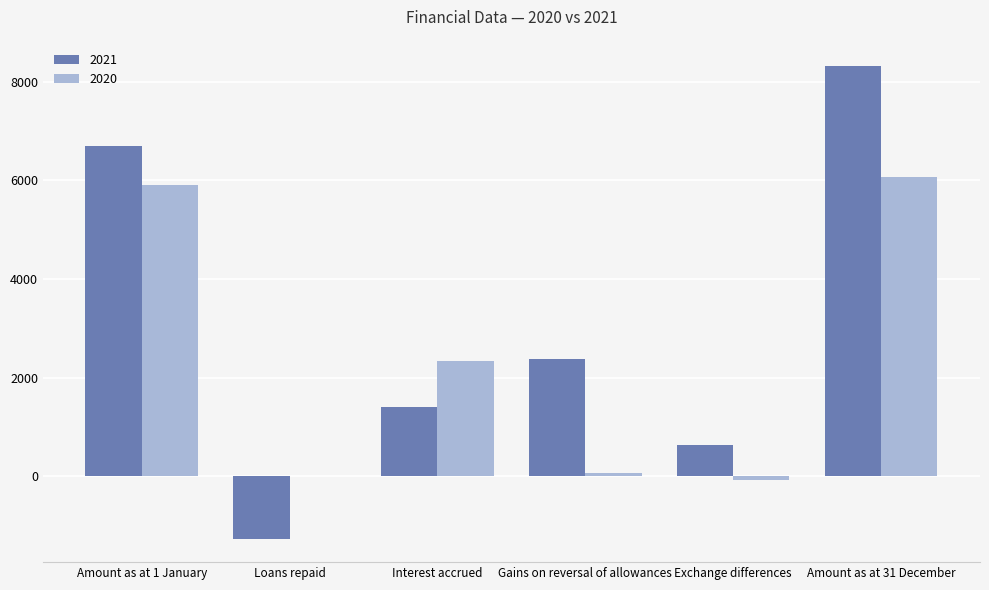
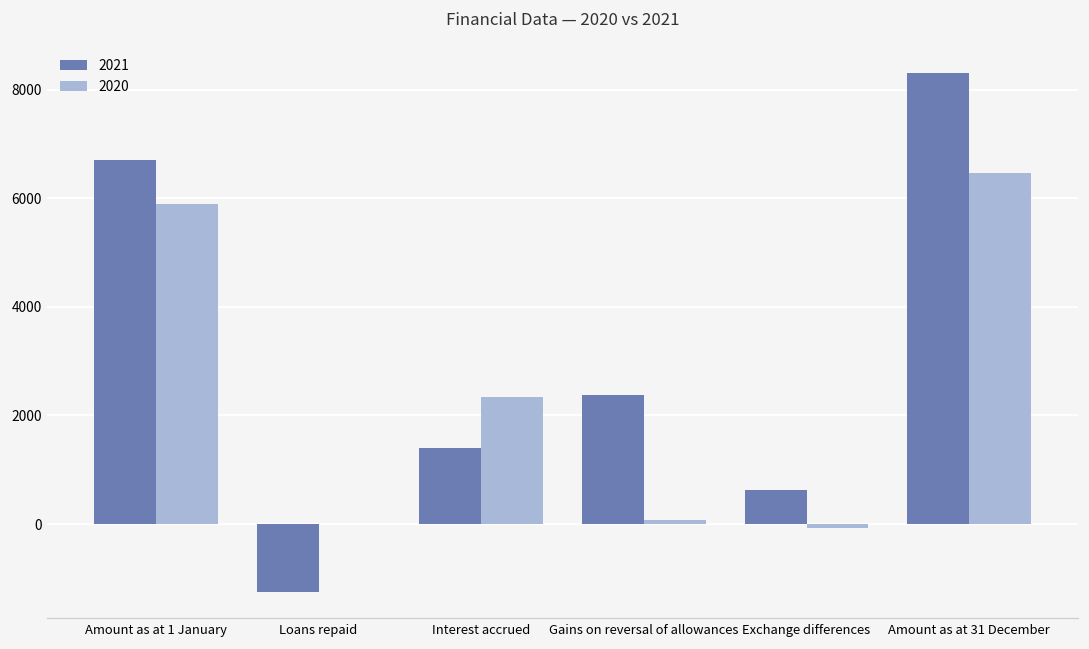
2020, Amount as at 31 December: 6100 -> 6500
